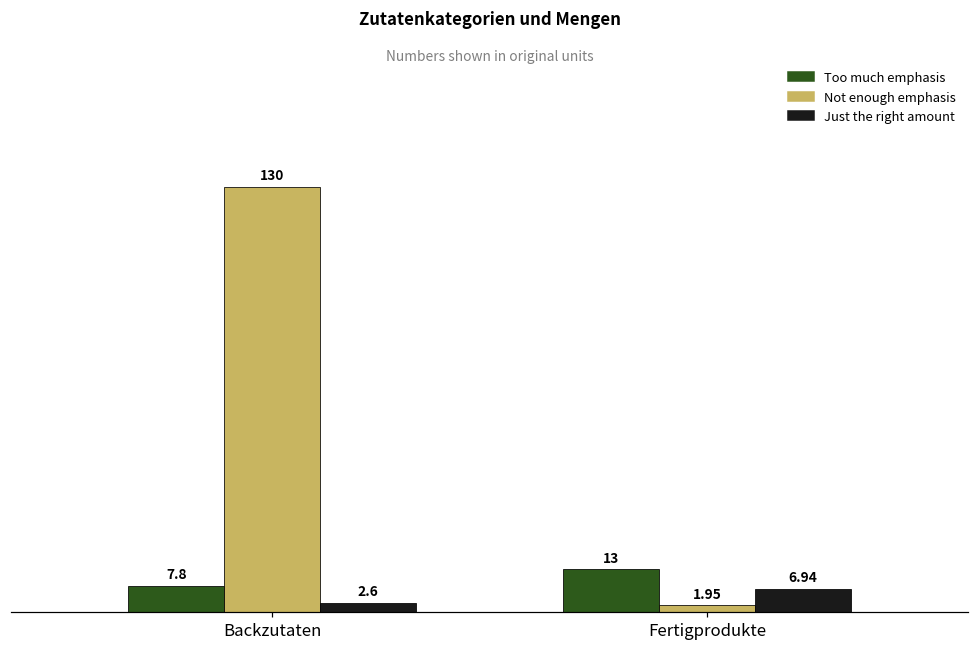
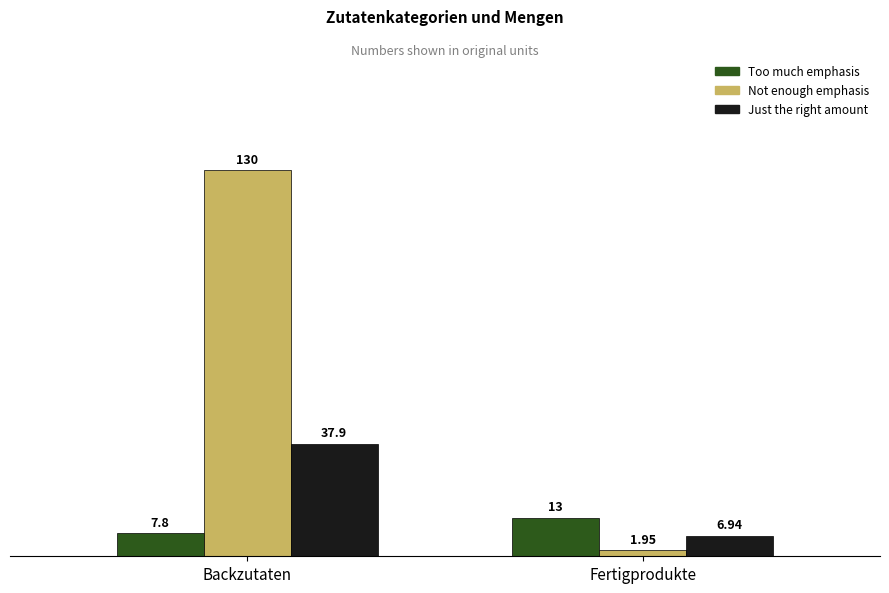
Just the right amount, Backzutaten: 2.6 -> 37.9
